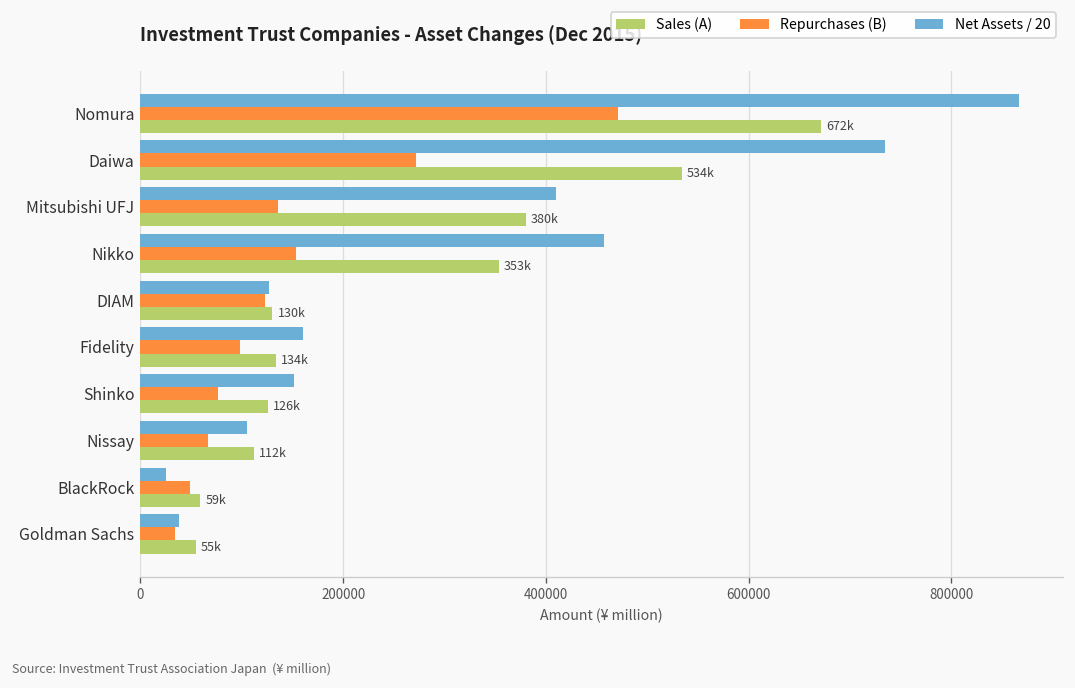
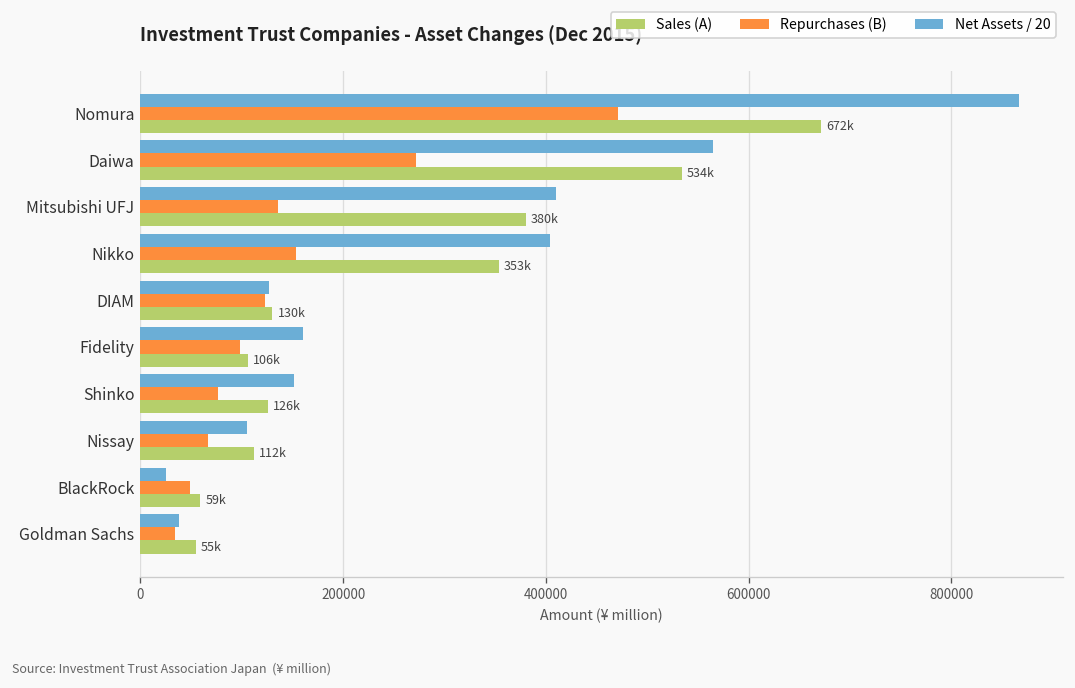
Net Assets / 20, Daiwa: 730000 -> 560000
Net Assets / 20, Nikko: 460000 -> 400000
Sales (A), Fidelity: 134k -> 106k
